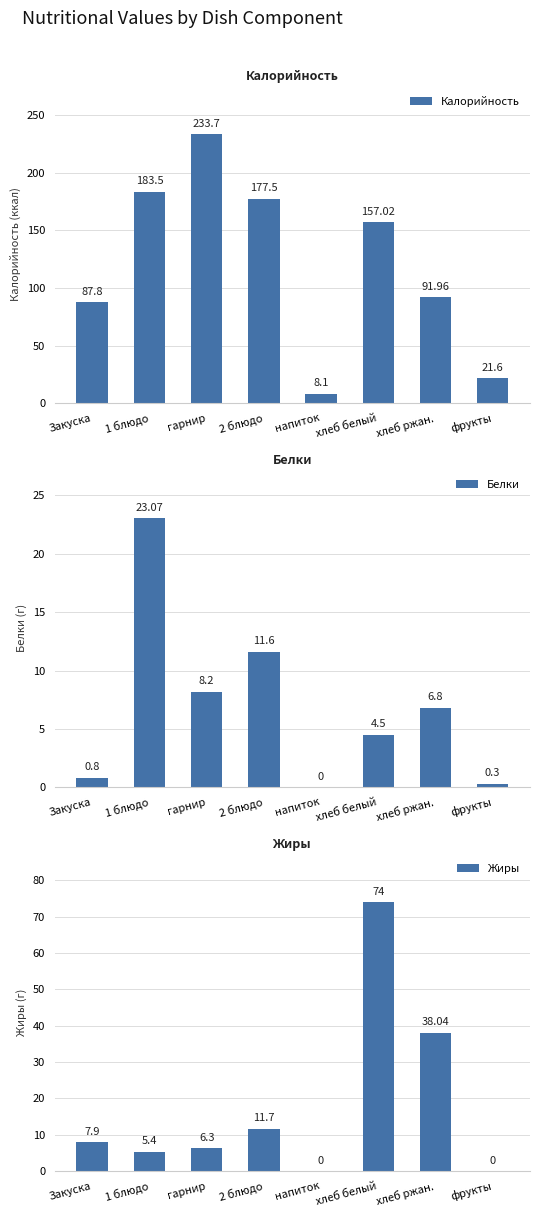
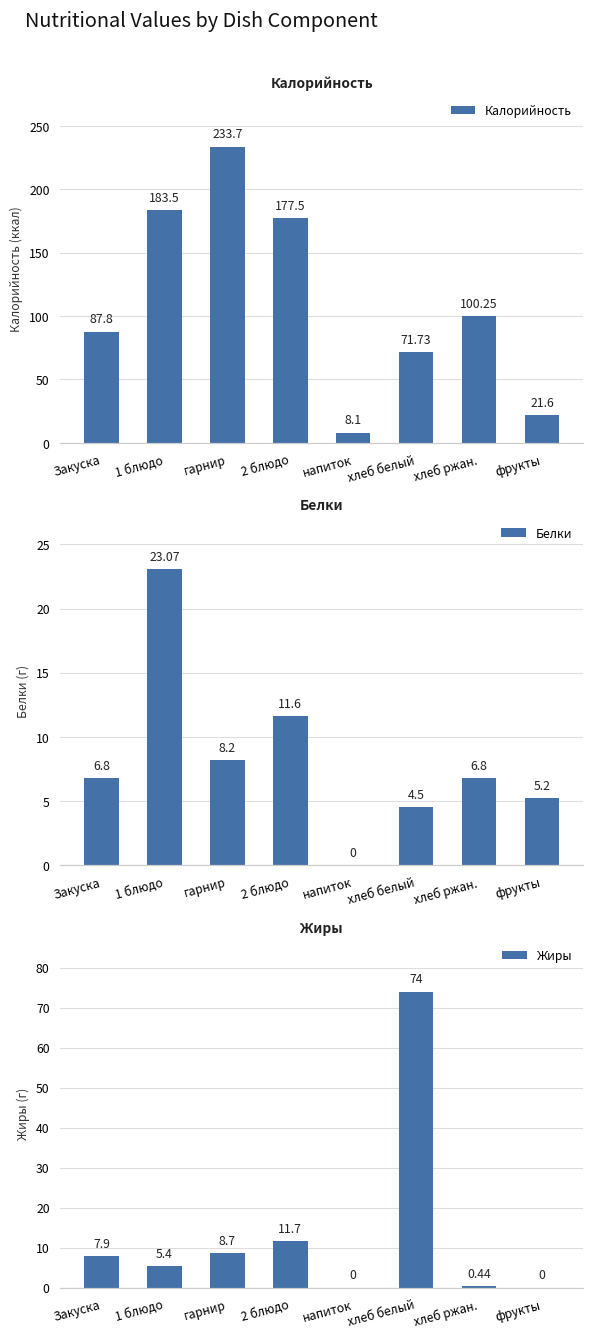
Калорийность, хлеб белый: 157.02 -> 71.73
Калорийность, хлеб ржан.: 91.96 -> 100.25
Белки, Закуска: 0.8 -> 6.8
Белки, фрукты: 0.3 -> 5.2
Жиры, гарнир: 6.3 -> 8.7
Жиры, хлеб ржан.: 38.04 -> 0.44
